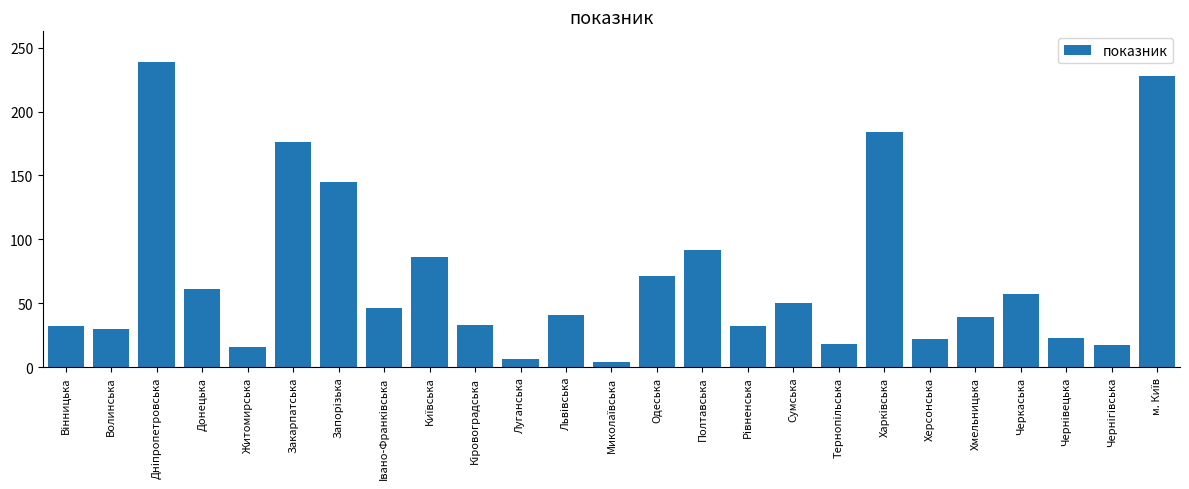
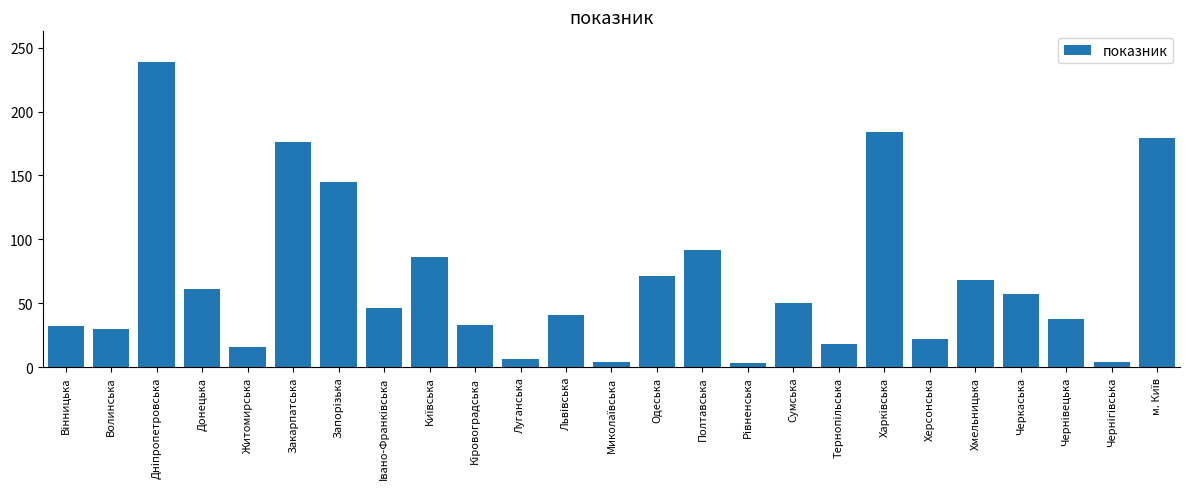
Рівненська: 32 -> 3
Хмельницька: 39 -> 68
Чернівецька: 23 -> 38
Чернігівська: 17 -> 4
м. Київ: 228 -> 179
